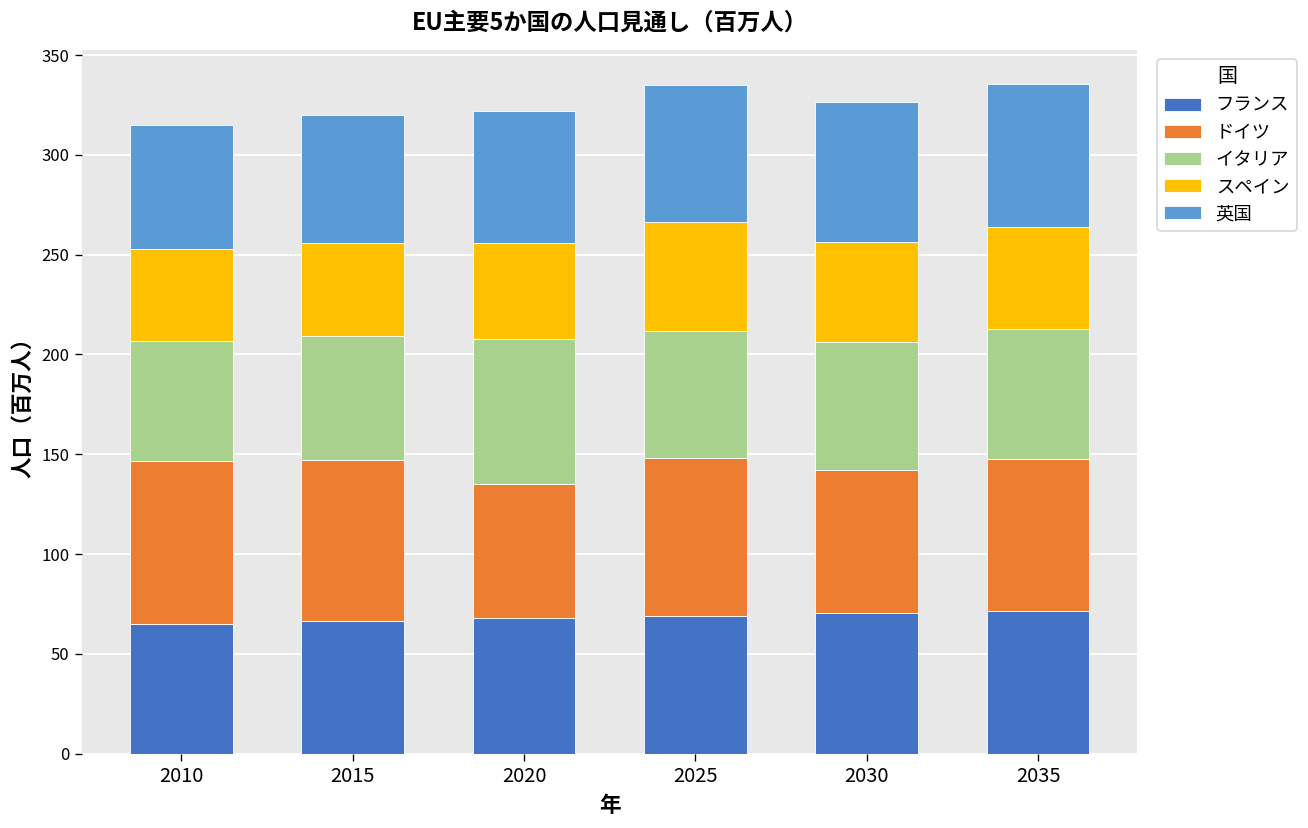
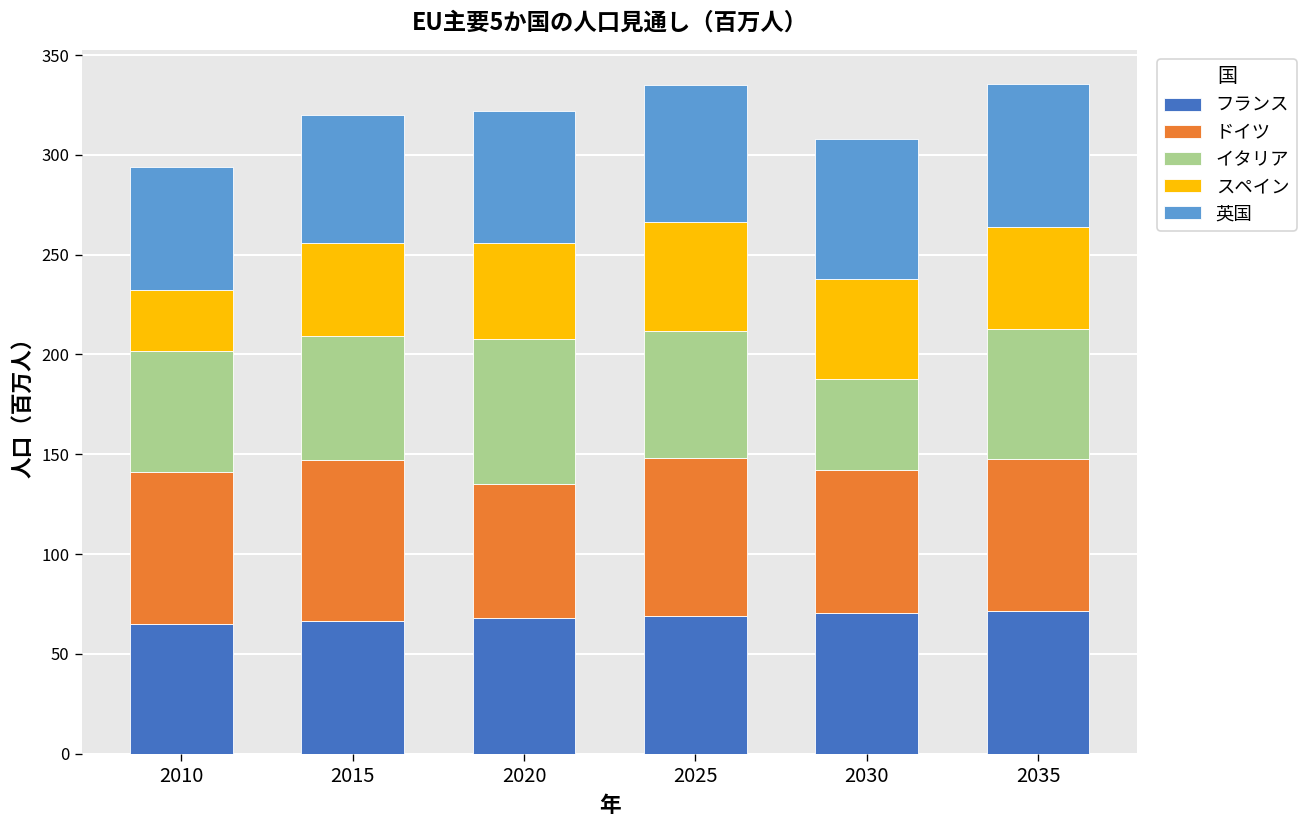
ドイツ, 2010: 82 -> 76
スペイン, 2010: 46 -> 31
イタリア, 2030: 64 -> 46
